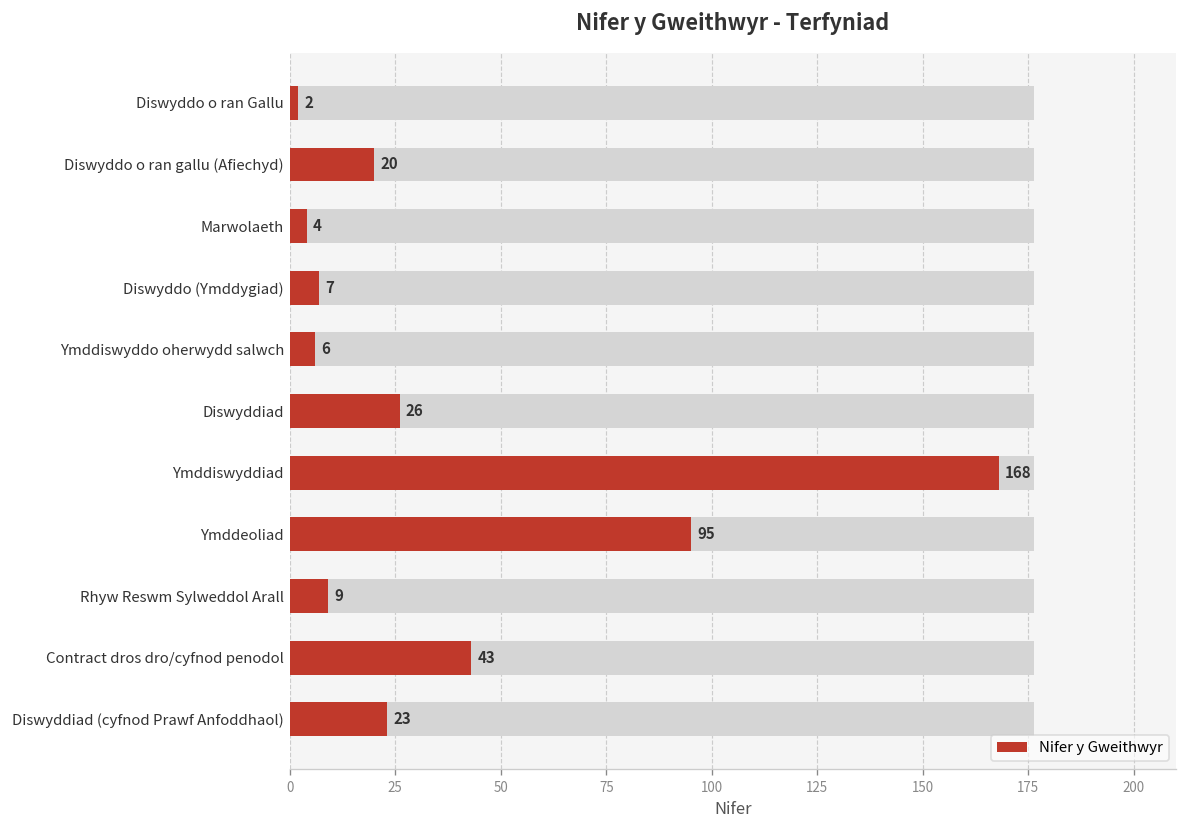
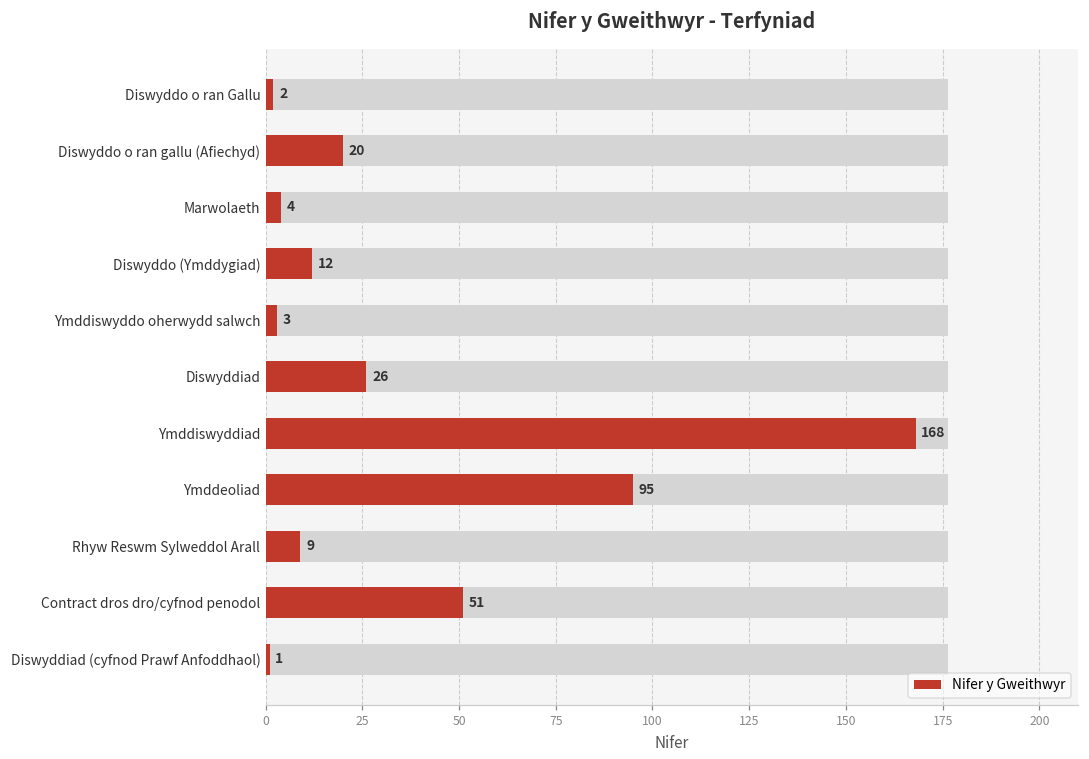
Nifer y Gweithwyr, Diswyddo (Ymddygiad): 7 -> 12
Nifer y Gweithwyr, Ymddiswyddo oherwydd salwch: 6 -> 3
Nifer y Gweithwyr, Contract dros dro/cyfnod penodol: 43 -> 51
Nifer y Gweithwyr, Diswyddiad (cyfnod Prawf Anfoddhaol): 23 -> 1
